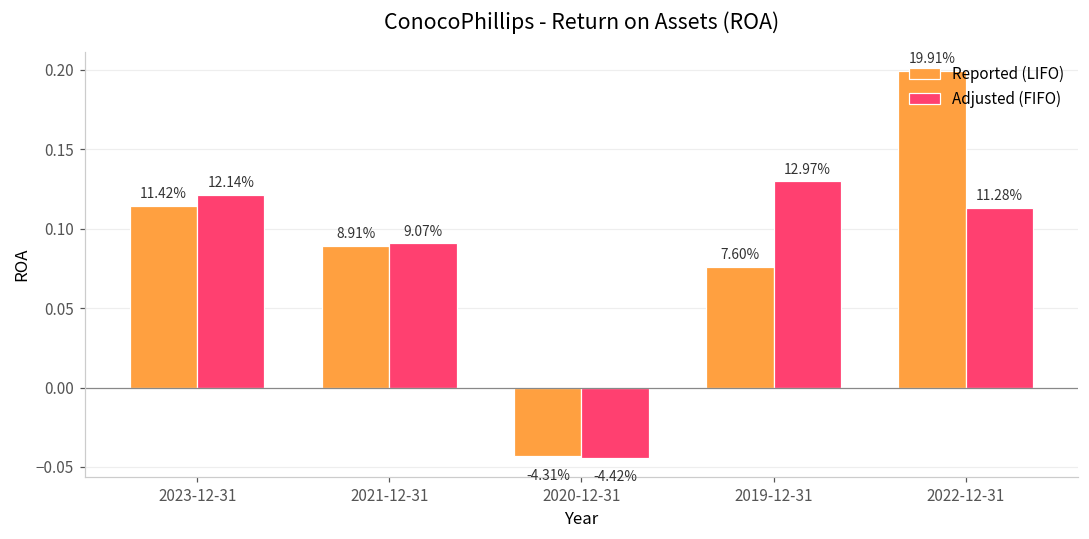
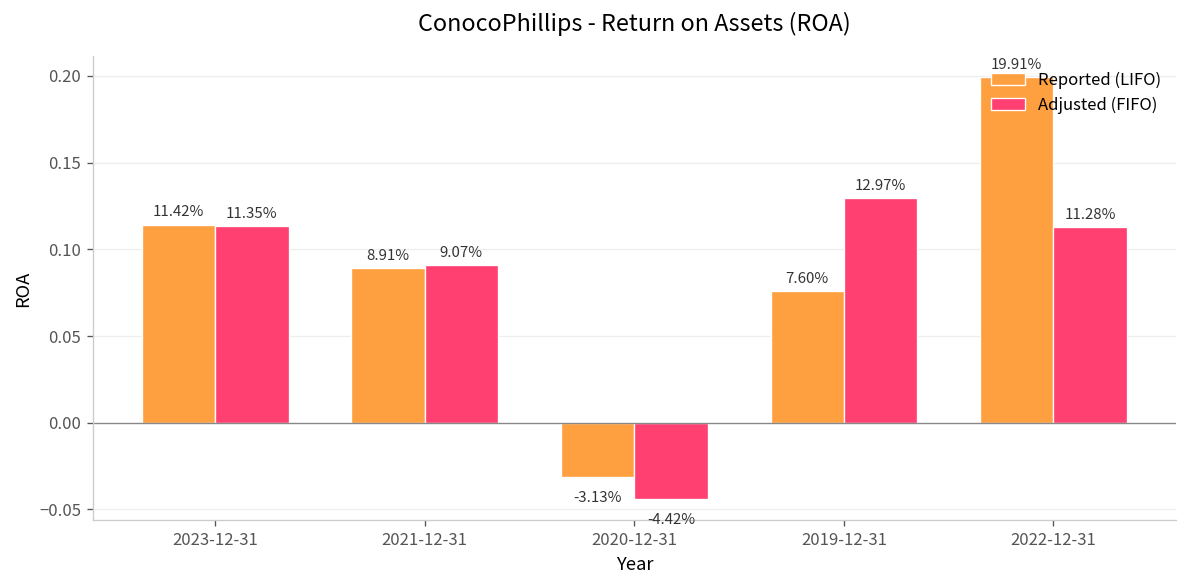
Adjusted (FIFO), 2023-12-31: 12.14% -> 11.35%
Reported (LIFO), 2020-12-31: -4.31% -> -3.13%
